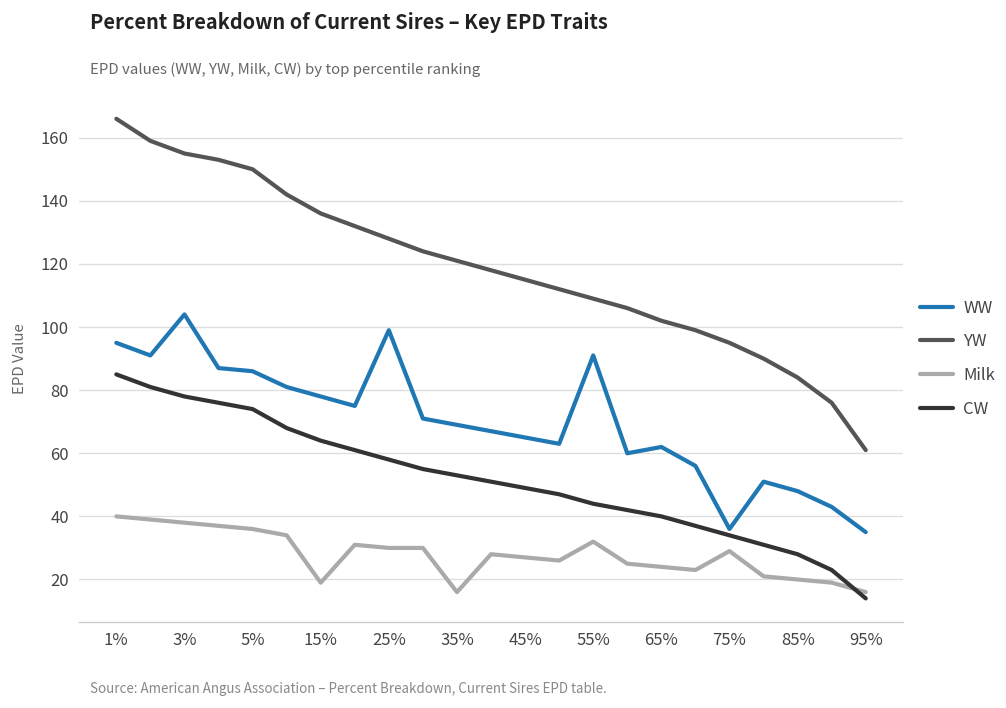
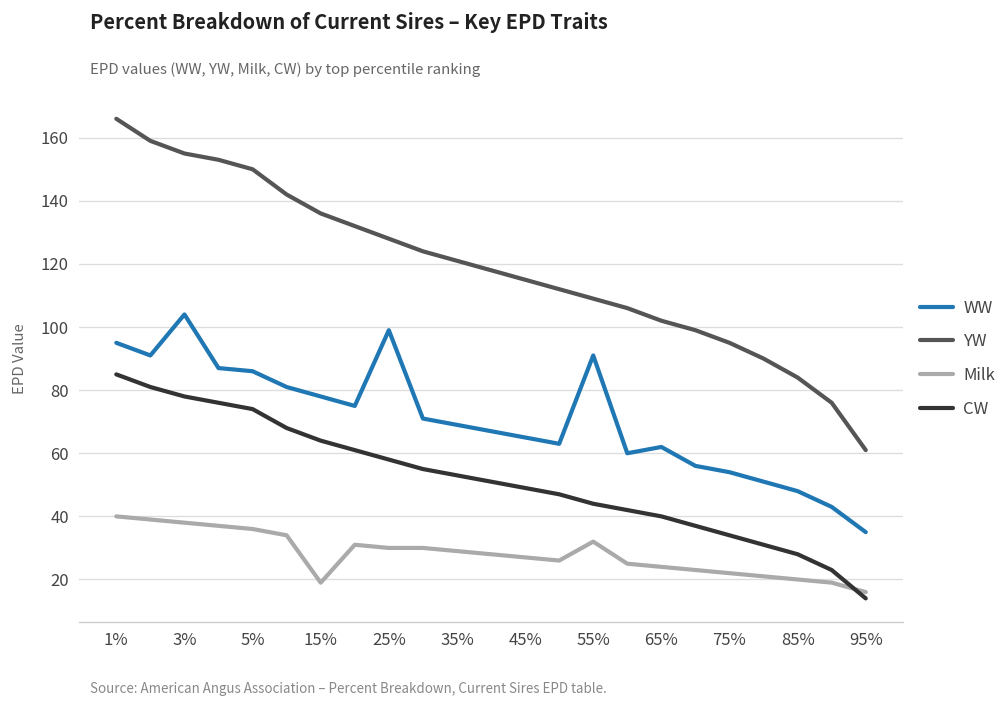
Milk, 35%: 16 -> 29
WW, 75%: 36 -> 54
Milk, 75%: 29 -> 22
